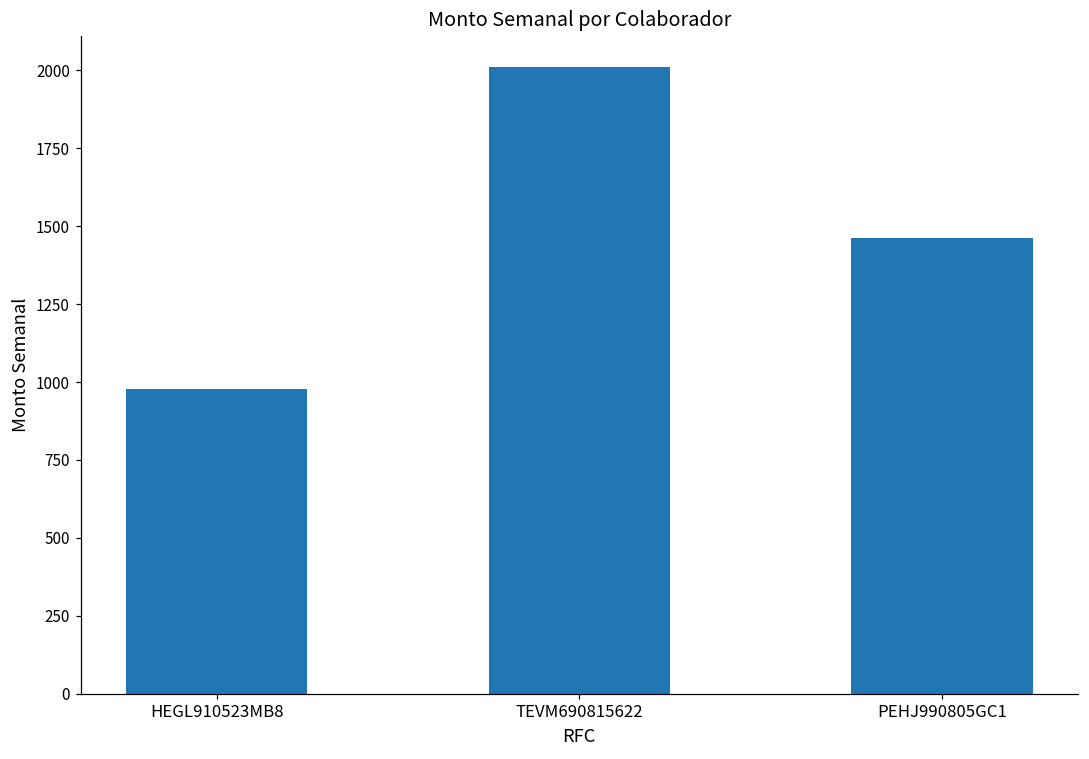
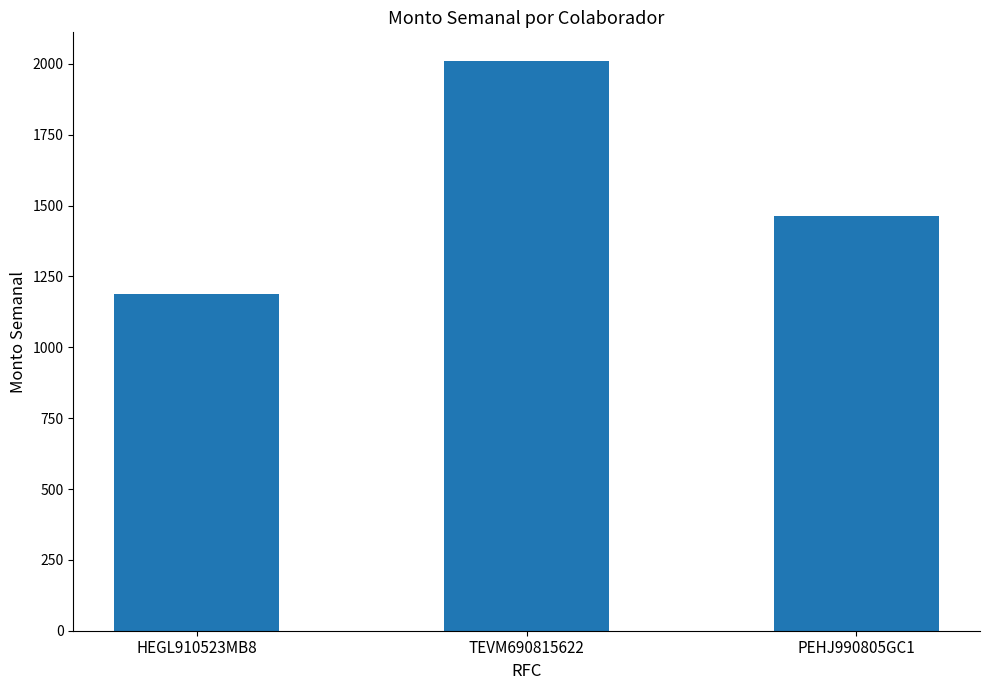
HEGL910523MB8: 980 -> 1190
